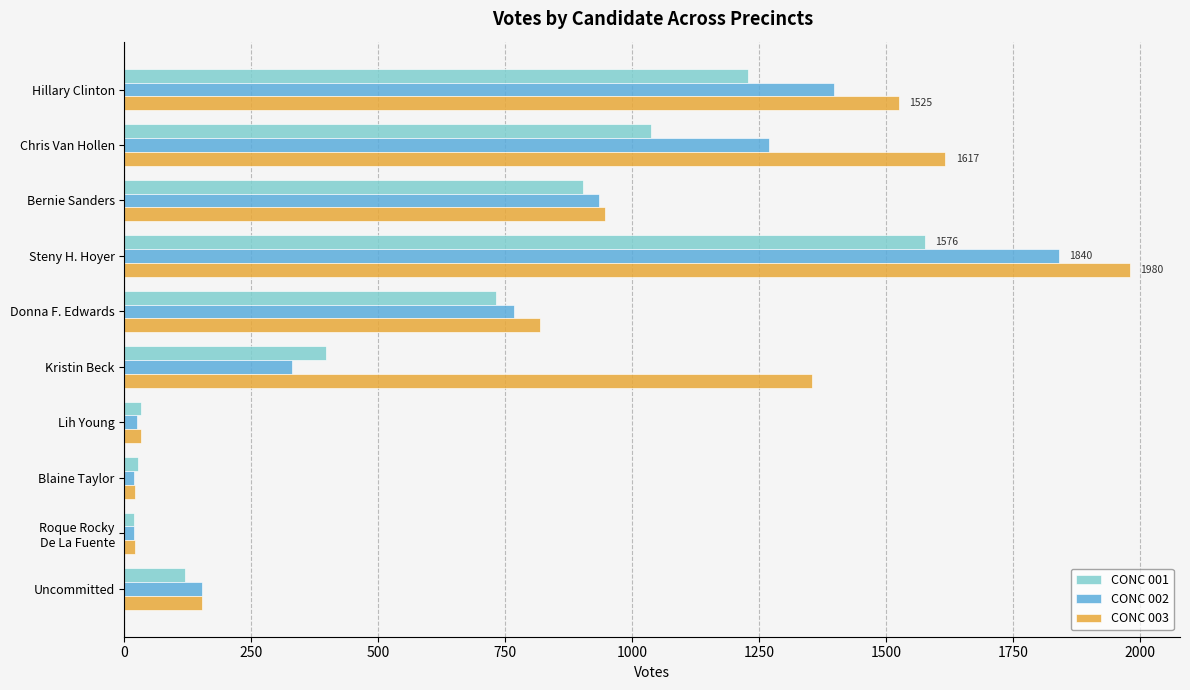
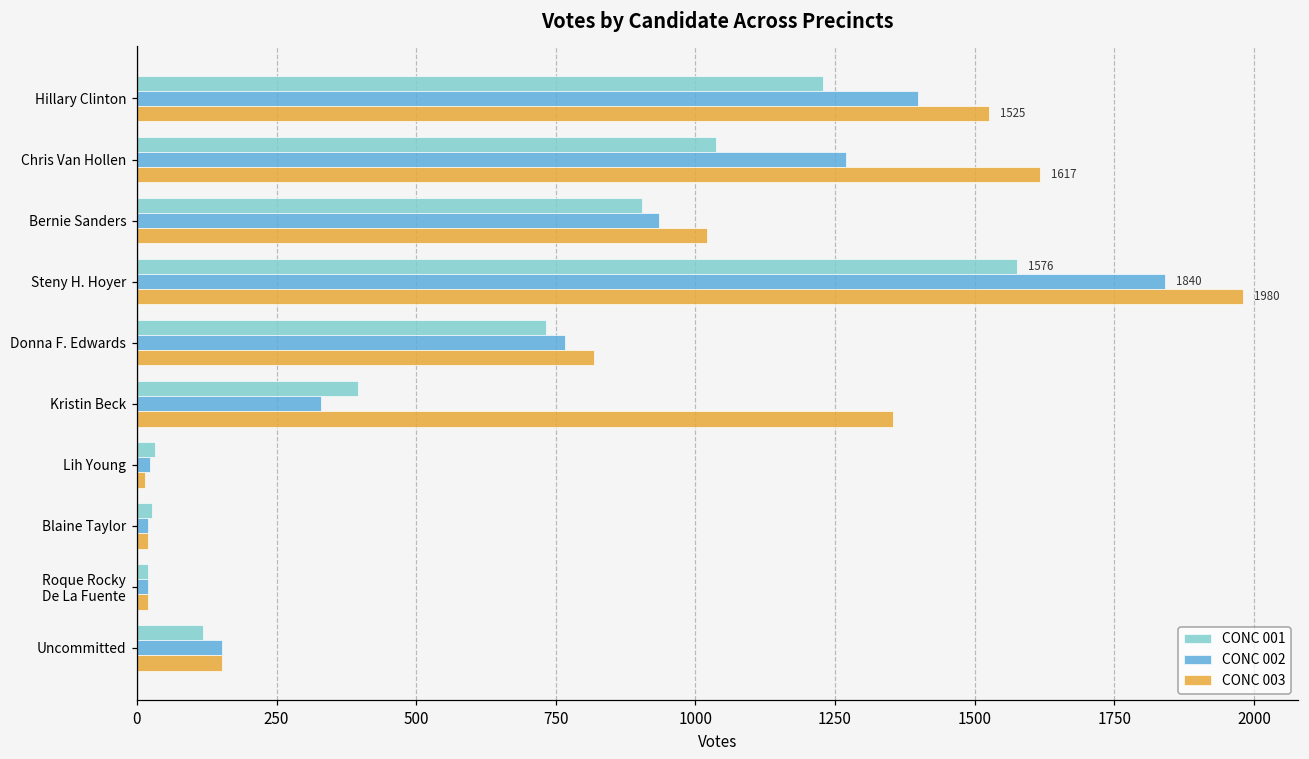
CONC 003, Bernie Sanders: 950 -> 1020
CONC 003, Lih Young: 30 -> 20
